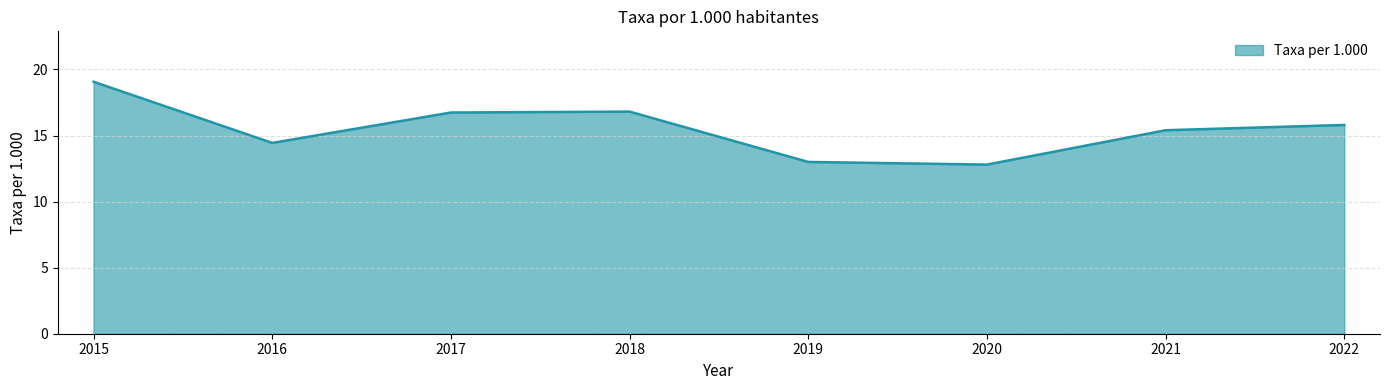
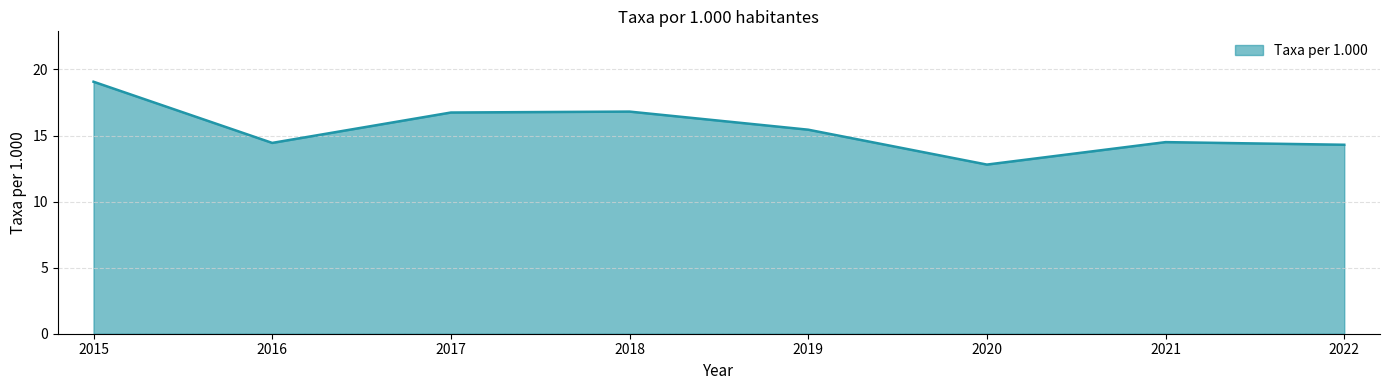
2019: 13.0 -> 15.4
2021: 15.4 -> 14.5
2022: 15.8 -> 14.3
